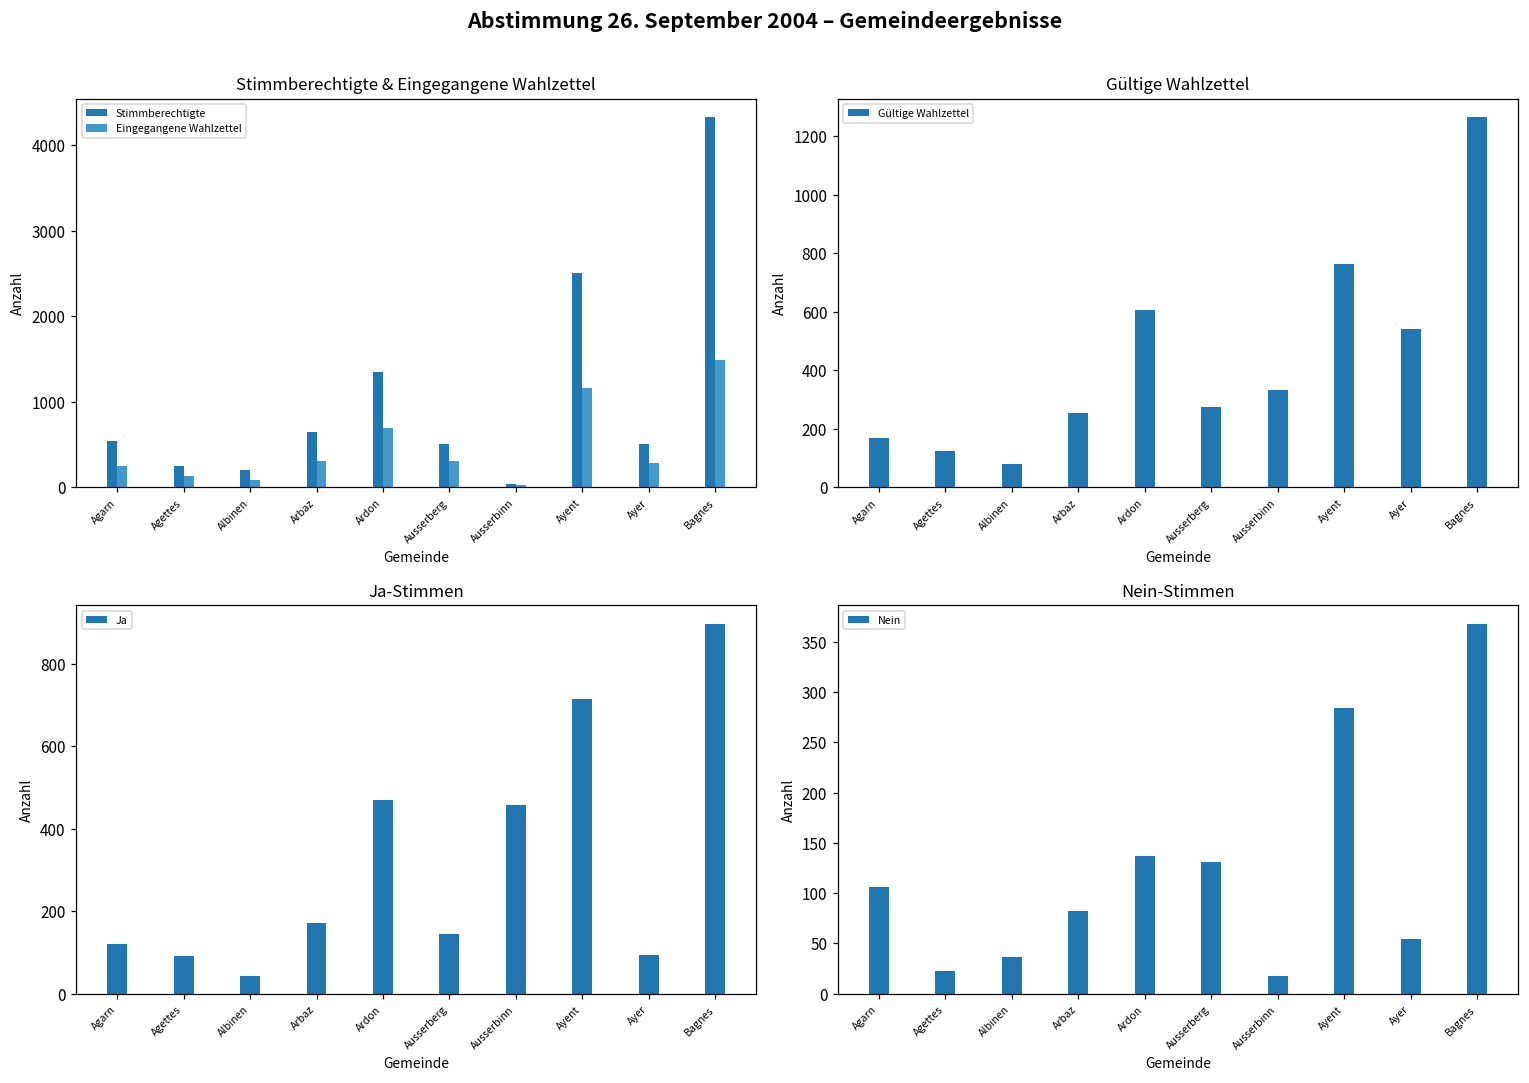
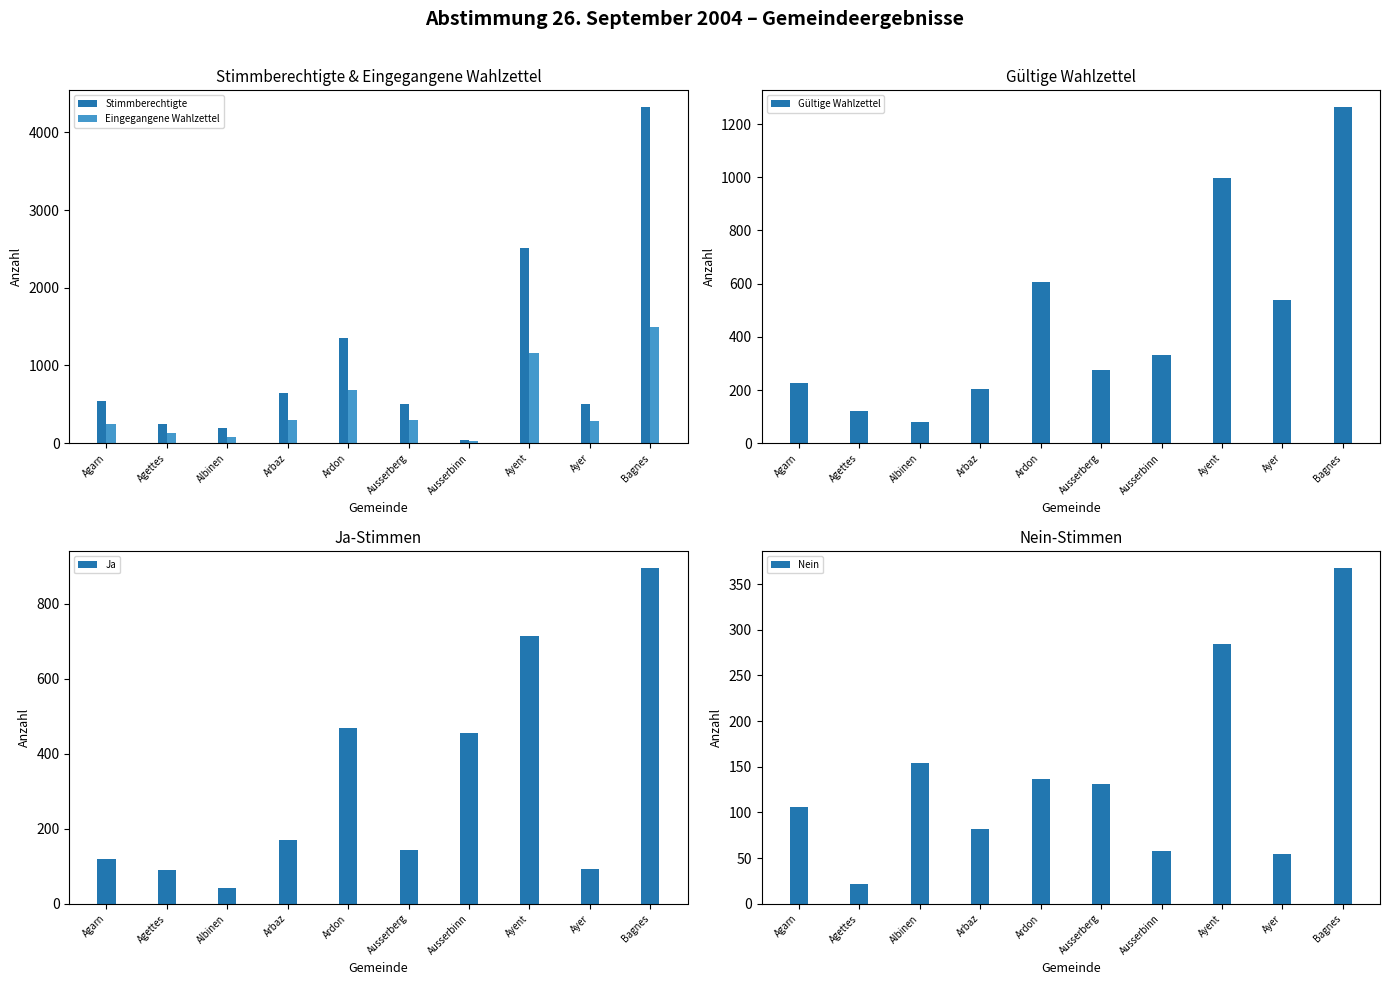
Gültige Wahlzettel, Agarn: 170 -> 230
Gültige Wahlzettel, Arbaz: 250 -> 200
Gültige Wahlzettel, Ayent: 760 -> 1000
Nein-Stimmen, Albinen: 40 -> 150
Nein-Stimmen, Ausserbinn: 20 -> 60
